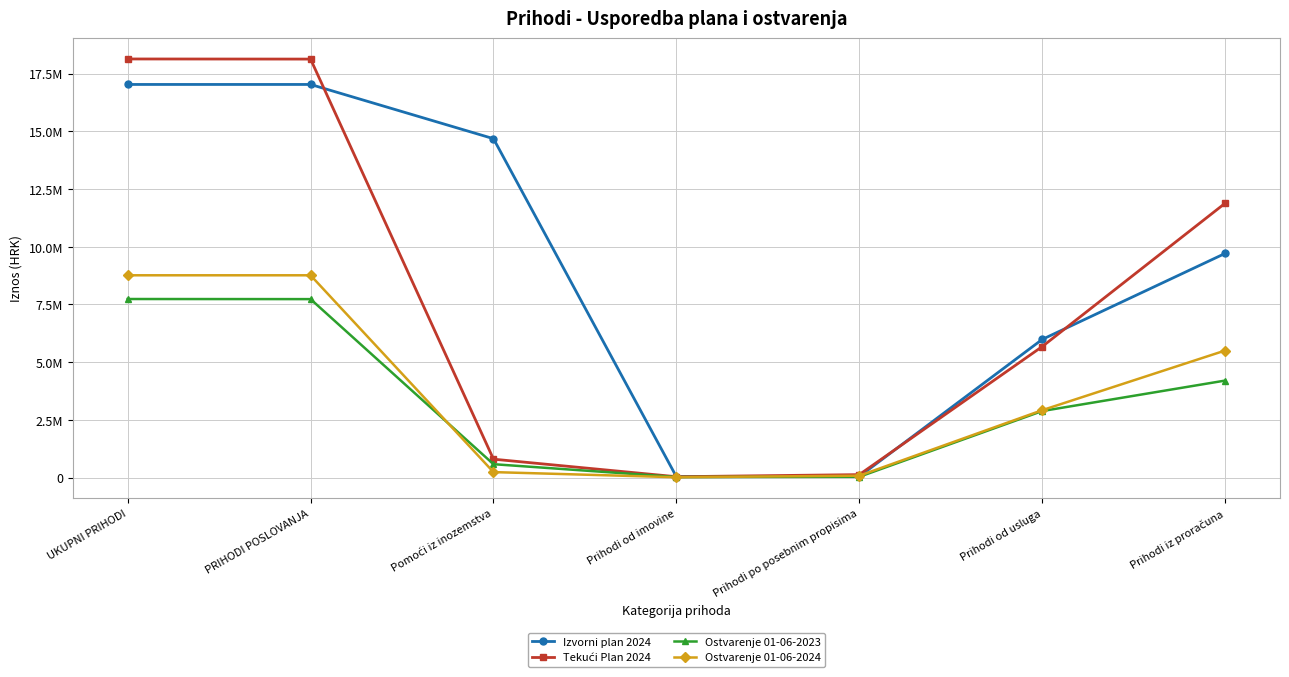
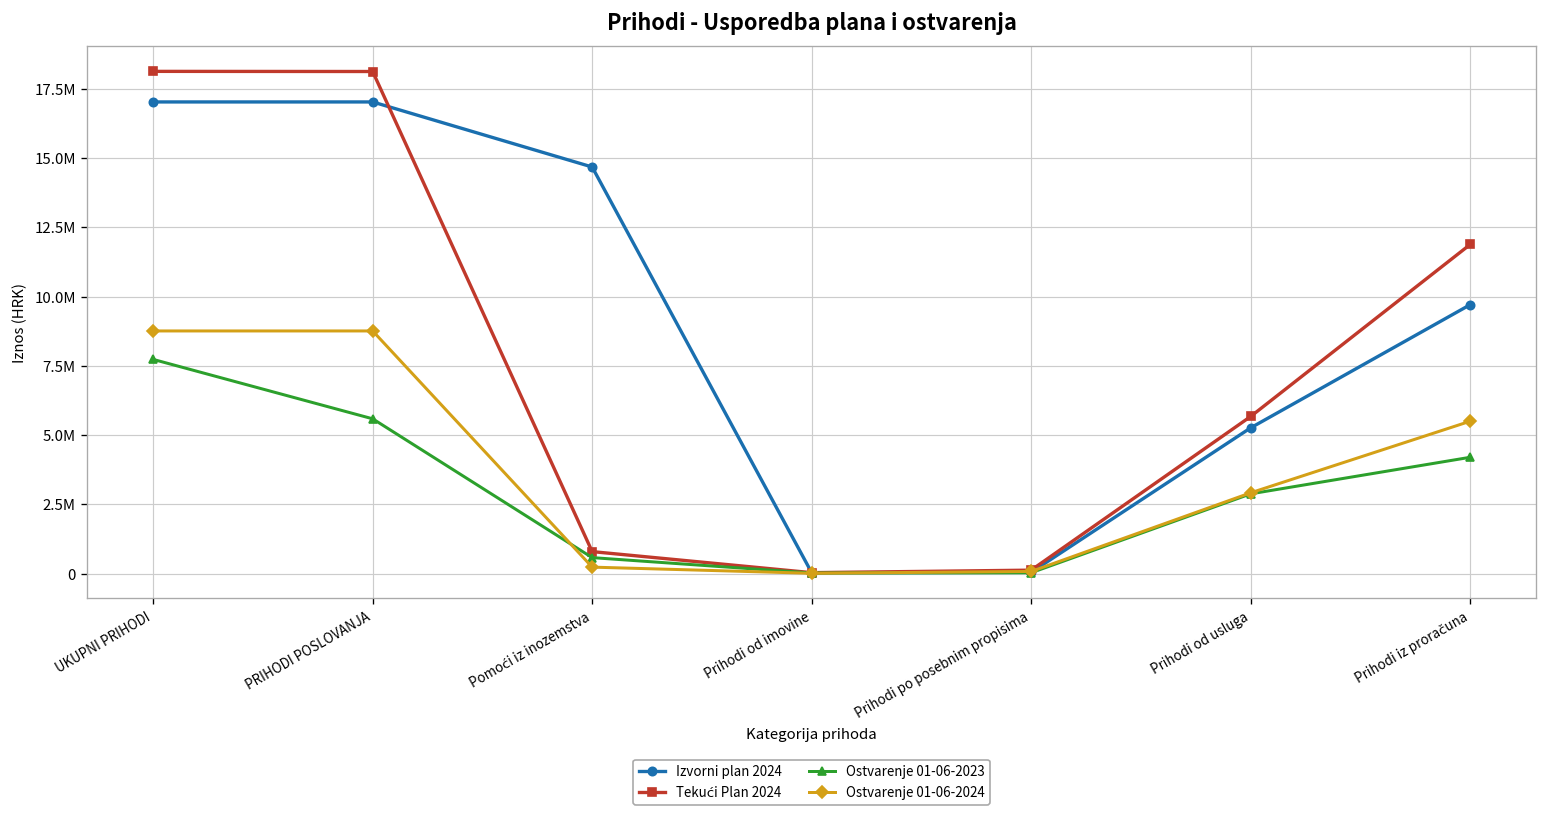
Ostvarenje 01-06-2023, PRIHODI POSLOVANJA: 7700000 -> 5600000
Izvorni plan 2024, Prihodi od usluga: 6000000 -> 5300000
